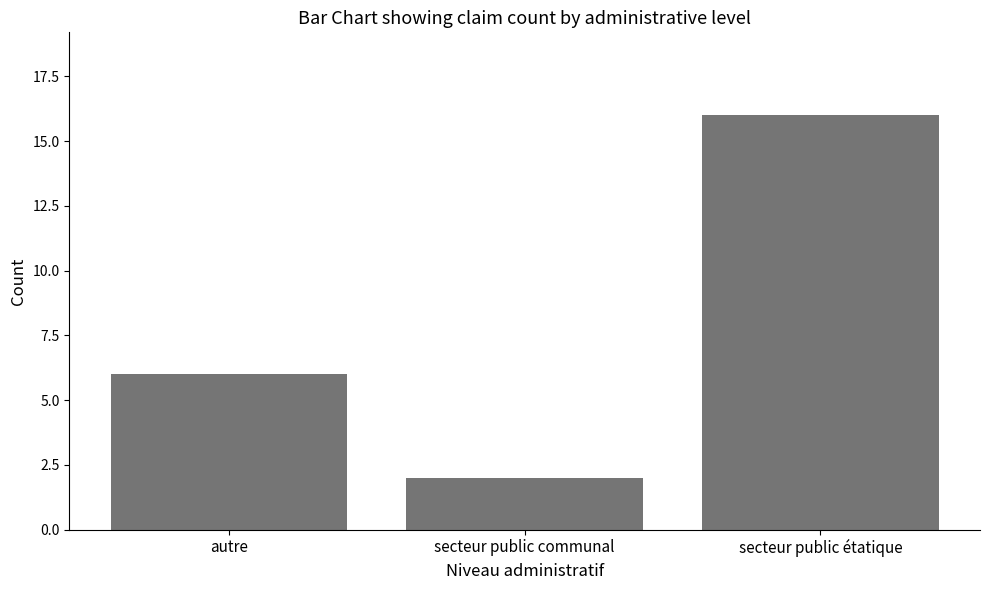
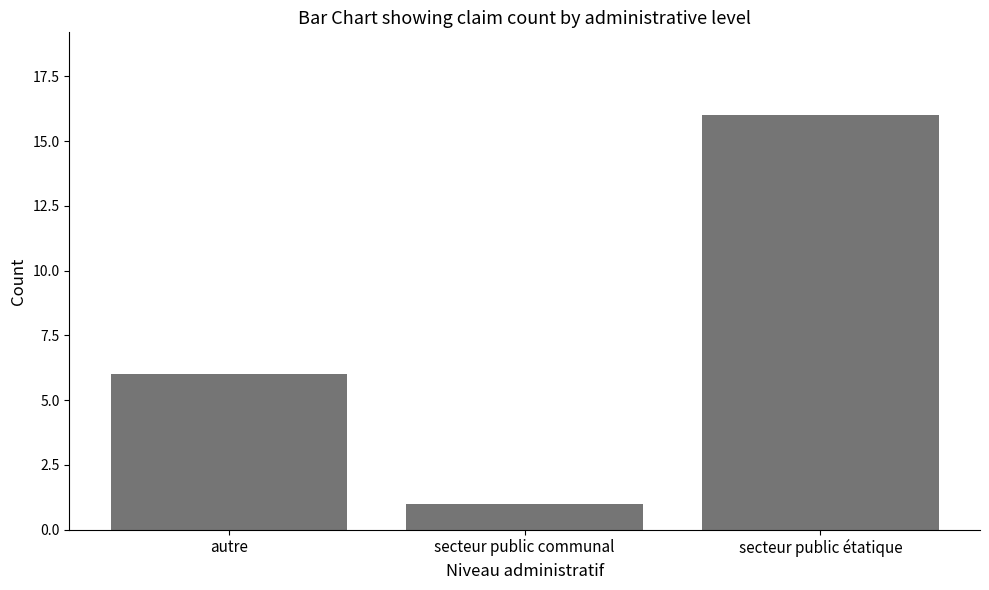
secteur public communal: 2 -> 1
